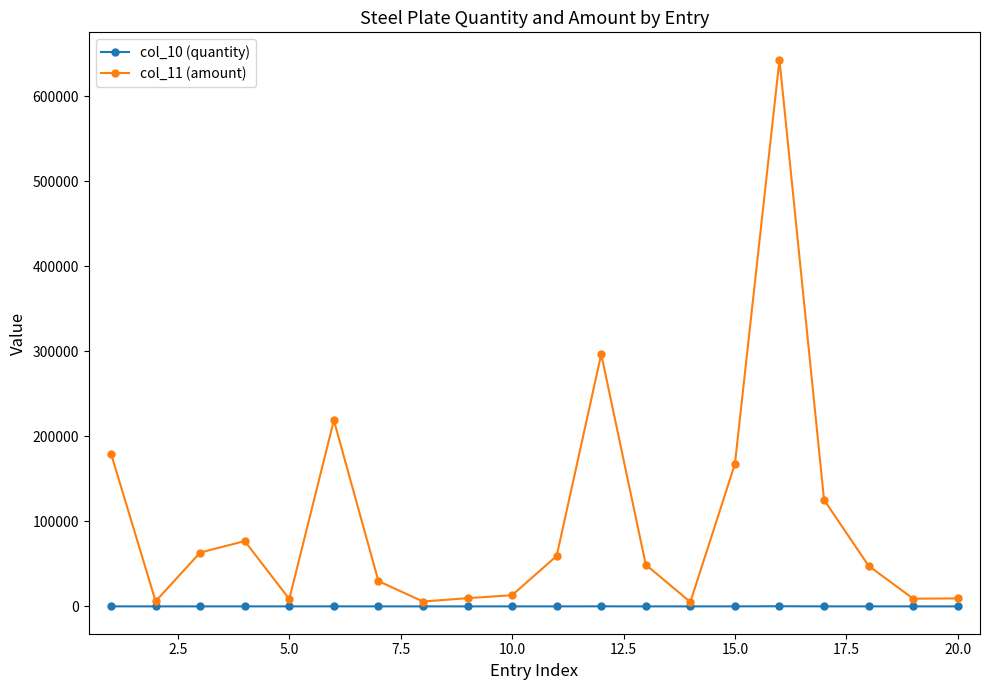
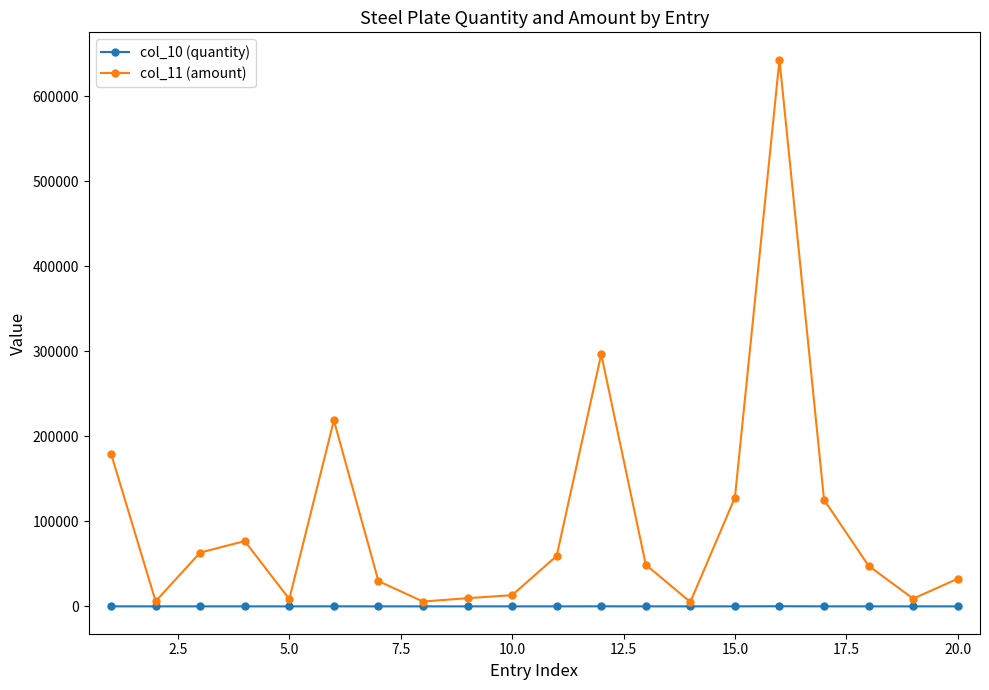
col_11 (amount), 15.0: 170000 -> 130000
col_11 (amount), 20.0: 10000 -> 30000
